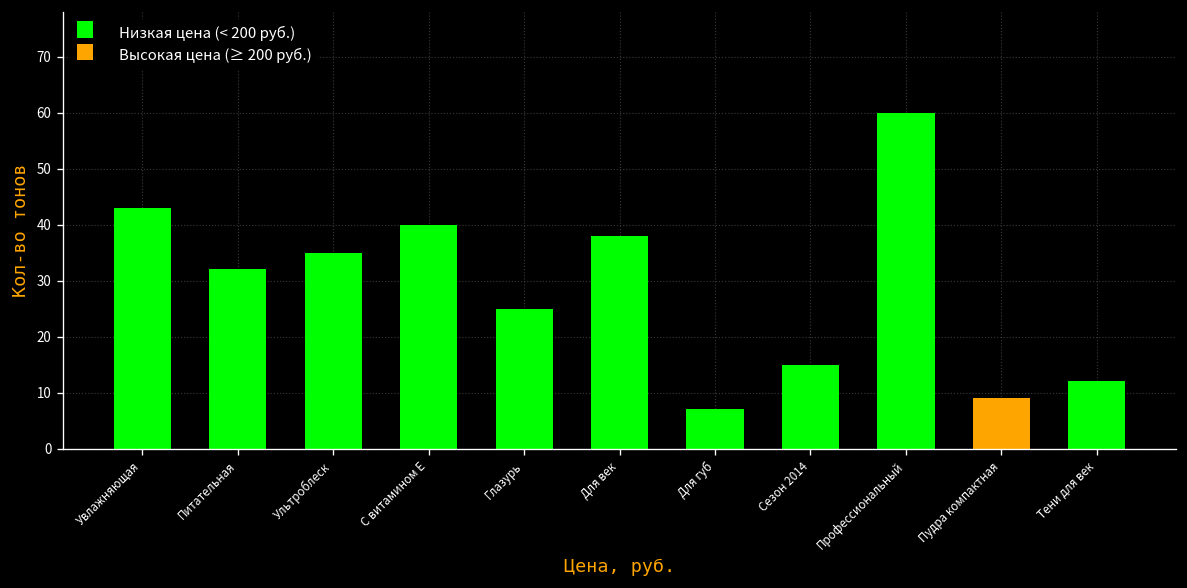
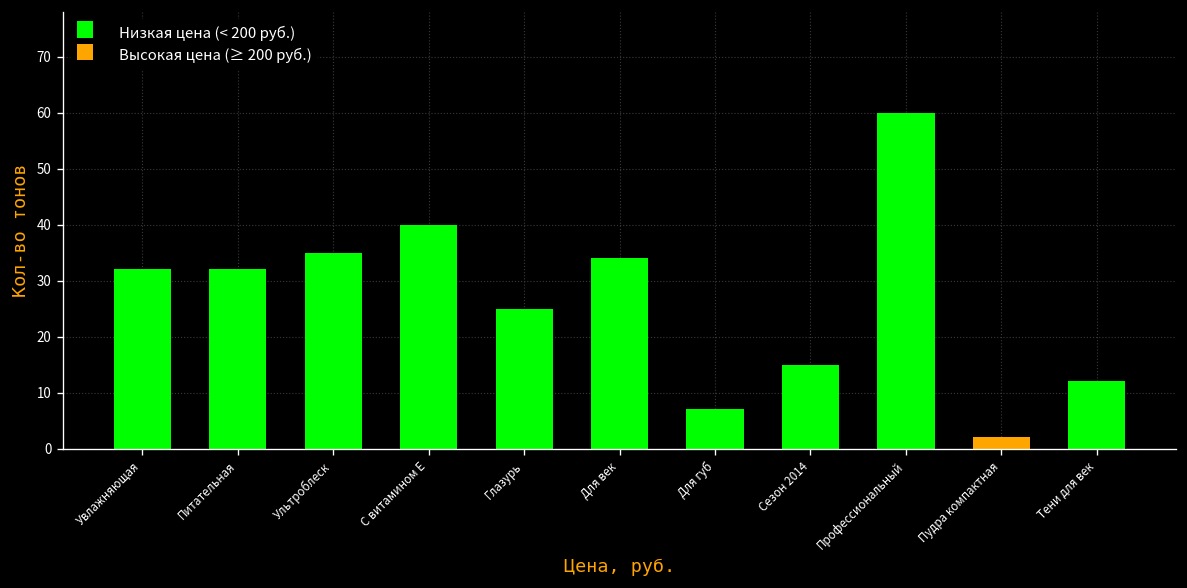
Низкая цена (< 200 руб.), Увлажняющая: 43 -> 32
Низкая цена (< 200 руб.), Для век: 38 -> 34
Высокая цена (≥ 200 руб.), Пудра компактная: 9 -> 2
